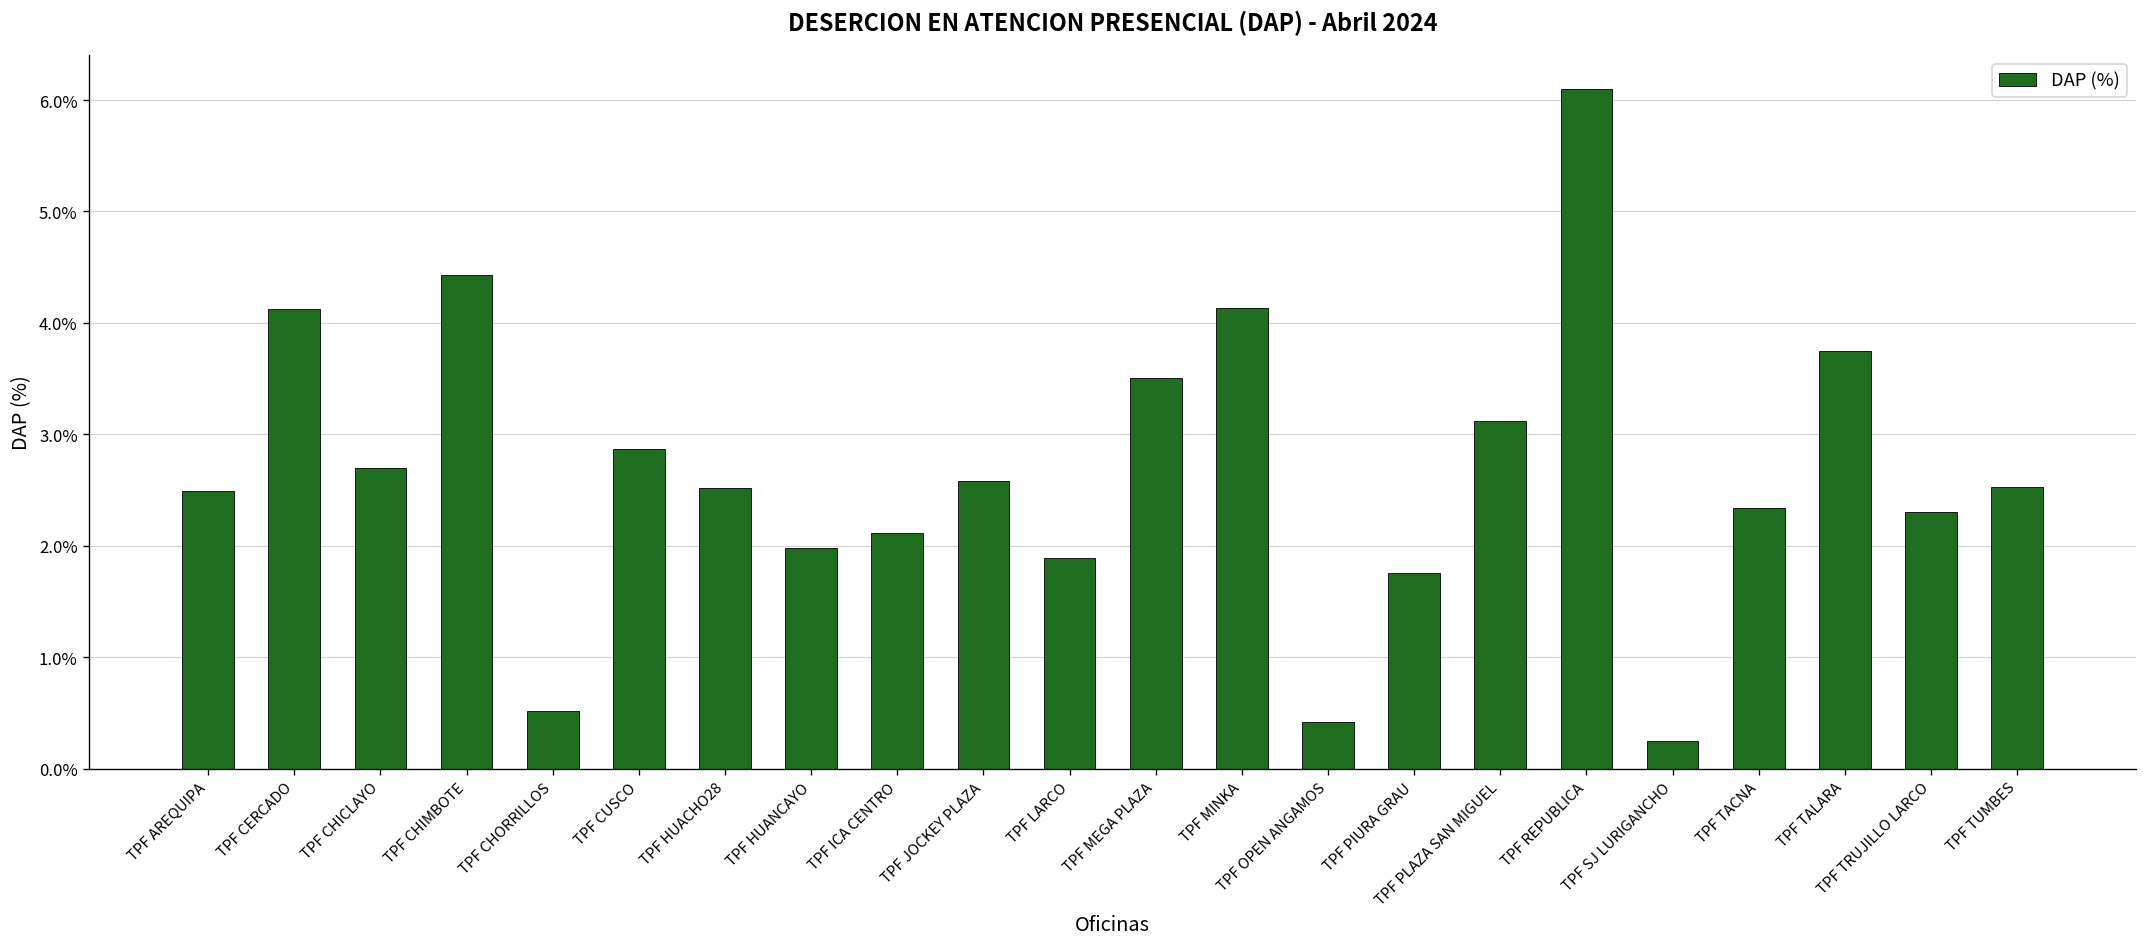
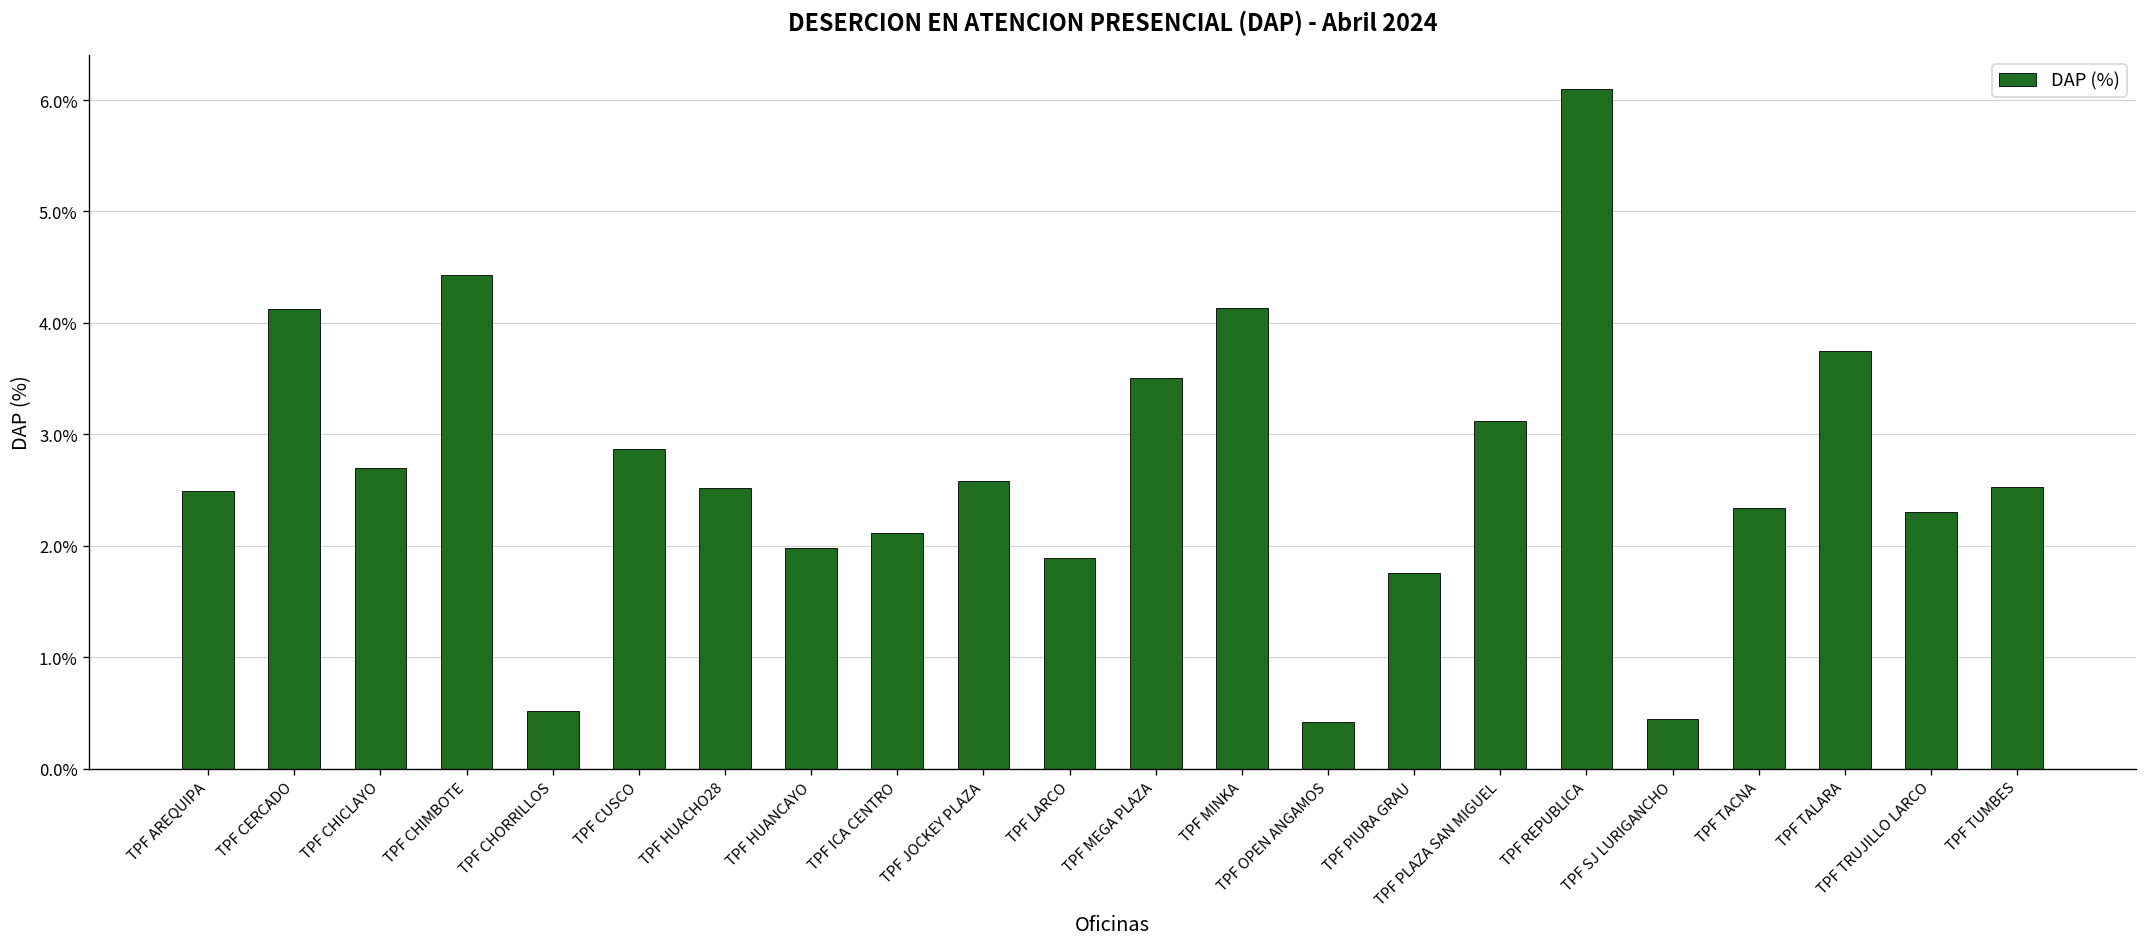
TPF SJ LURIGANCHO: 0.2% -> 0.4%
